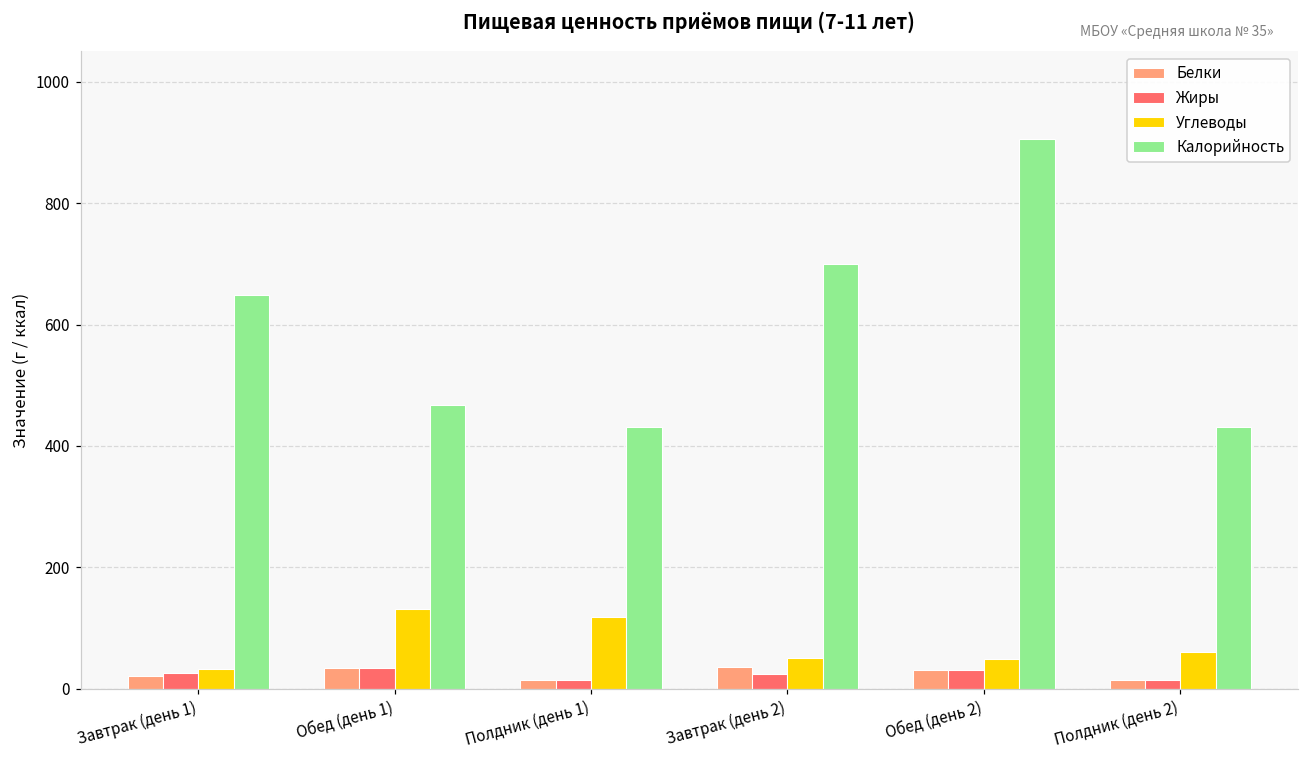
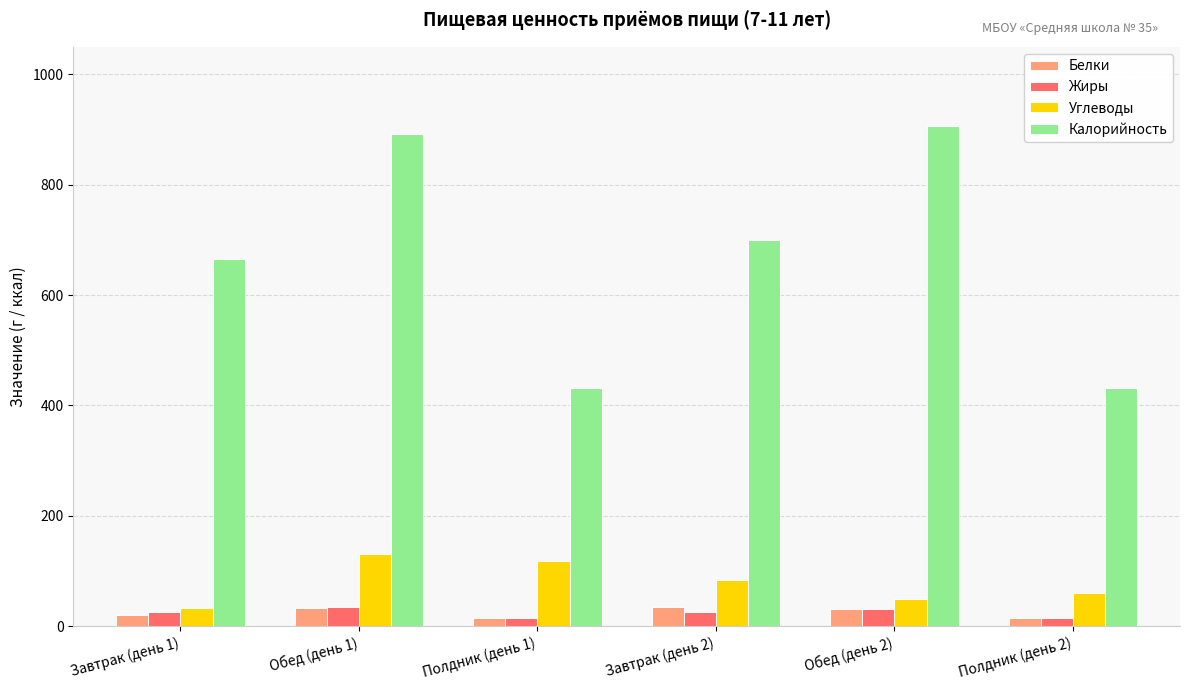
Калорийность, Завтрак (день 1): 650 -> 670
Калорийность, Обед (день 1): 470 -> 890
Углеводы, Завтрак (день 2): 50 -> 80
